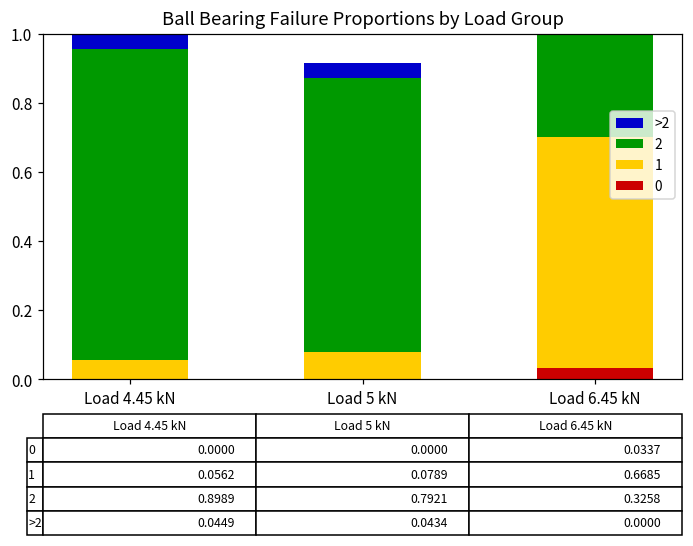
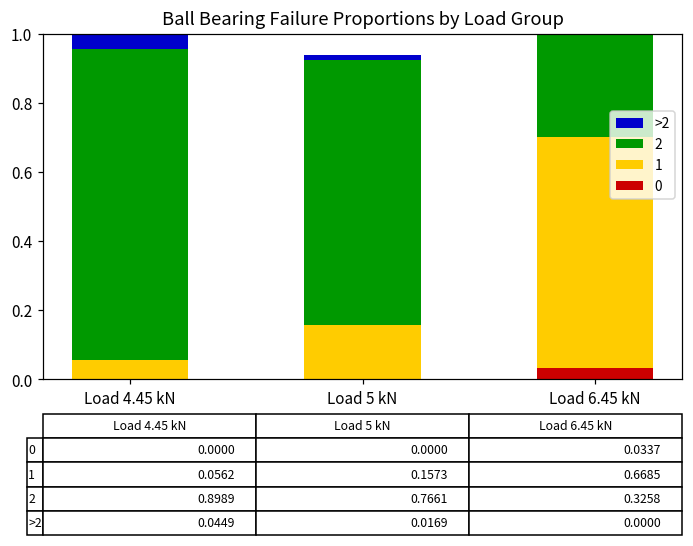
1, Load 5 kN: 0.0789 -> 0.1573
2, Load 5 kN: 0.7921 -> 0.7661
>2, Load 5 kN: 0.0434 -> 0.0169
